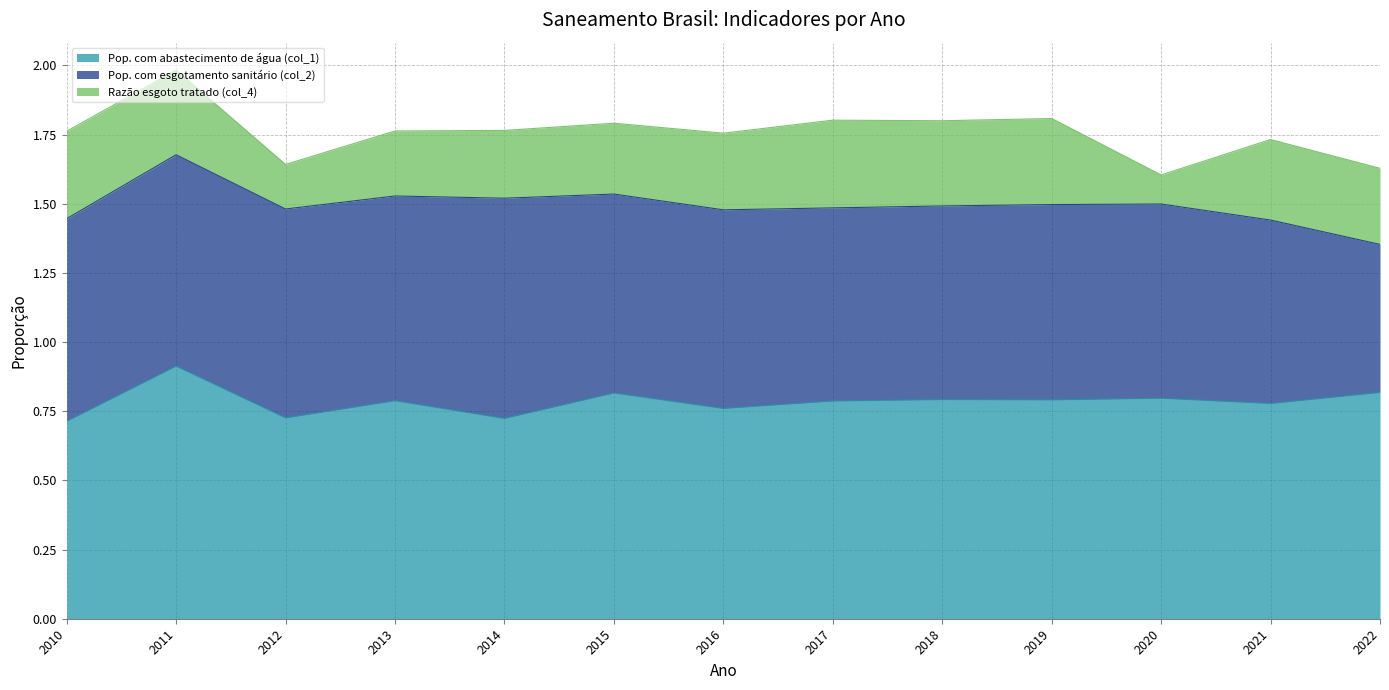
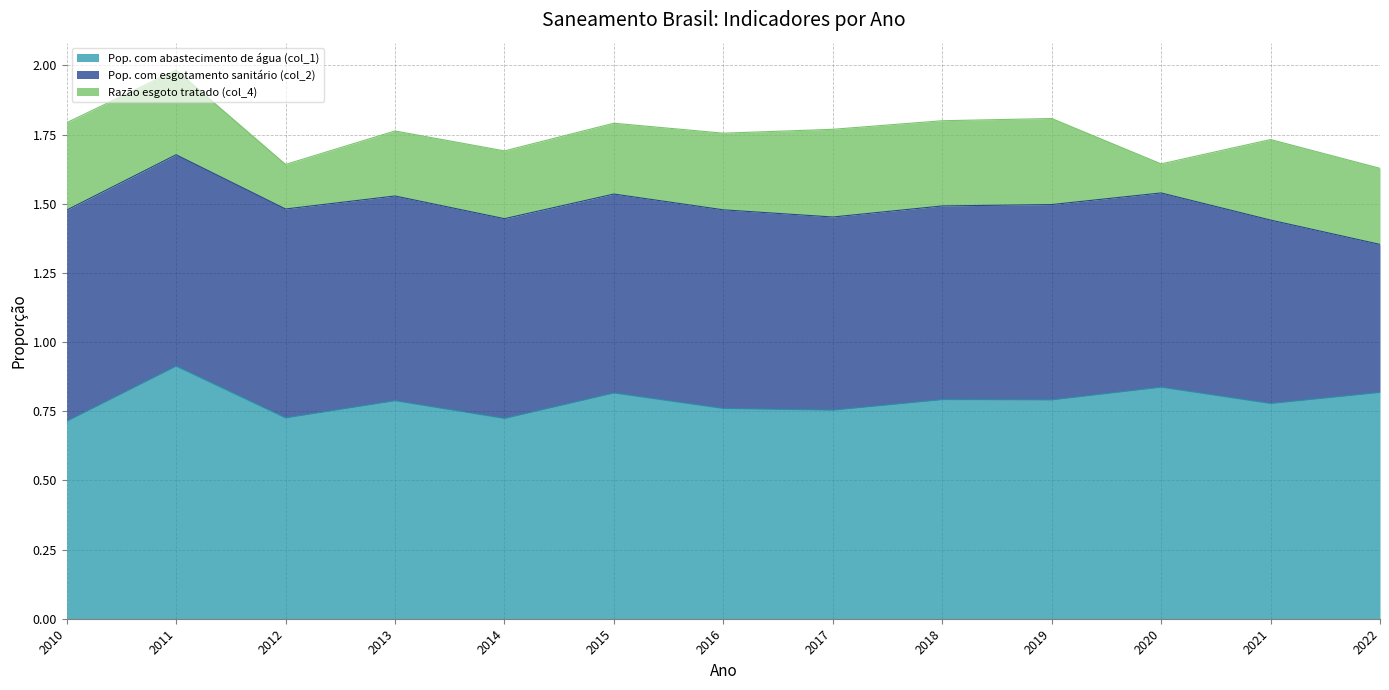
Pop. com esgotamento sanitário (col_2), 2010: 0.73 -> 0.76
Pop. com esgotamento sanitário (col_2), 2014: 0.80 -> 0.72
Pop. com abastecimento de água (col_1), 2017: 0.79 -> 0.75
Pop. com abastecimento de água (col_1), 2020: 0.80 -> 0.84
